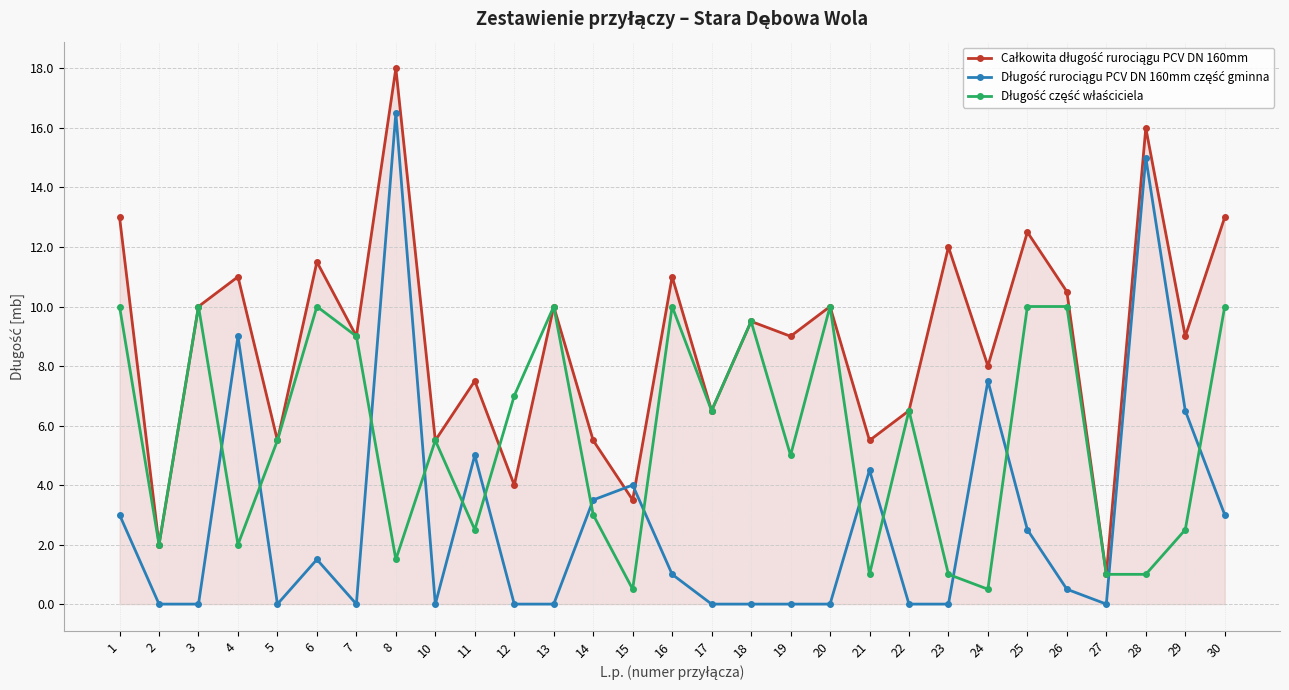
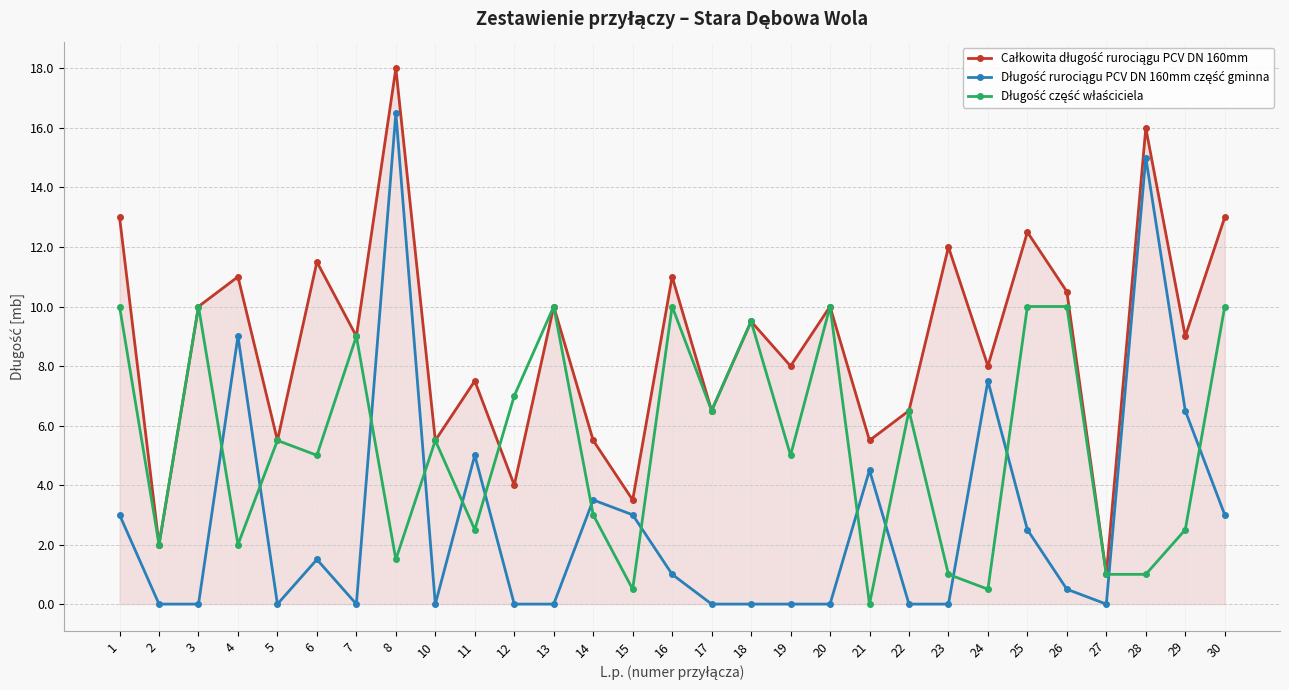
Długość część właściciela, 6: 10 -> 5
Długość rurociągu PCV DN 160mm część gminna, 15: 4 -> 3
Całkowita długość rurociągu PCV DN 160mm, 19: 9 -> 8
Długość część właściciela, 21: 1 -> 0
